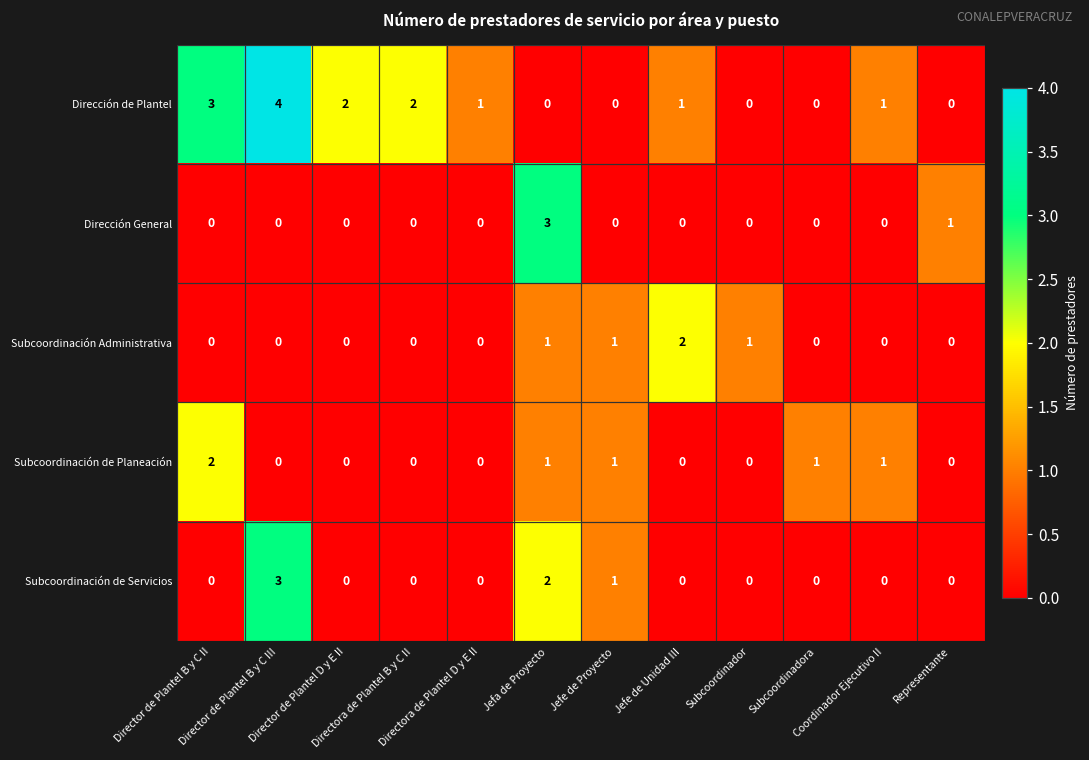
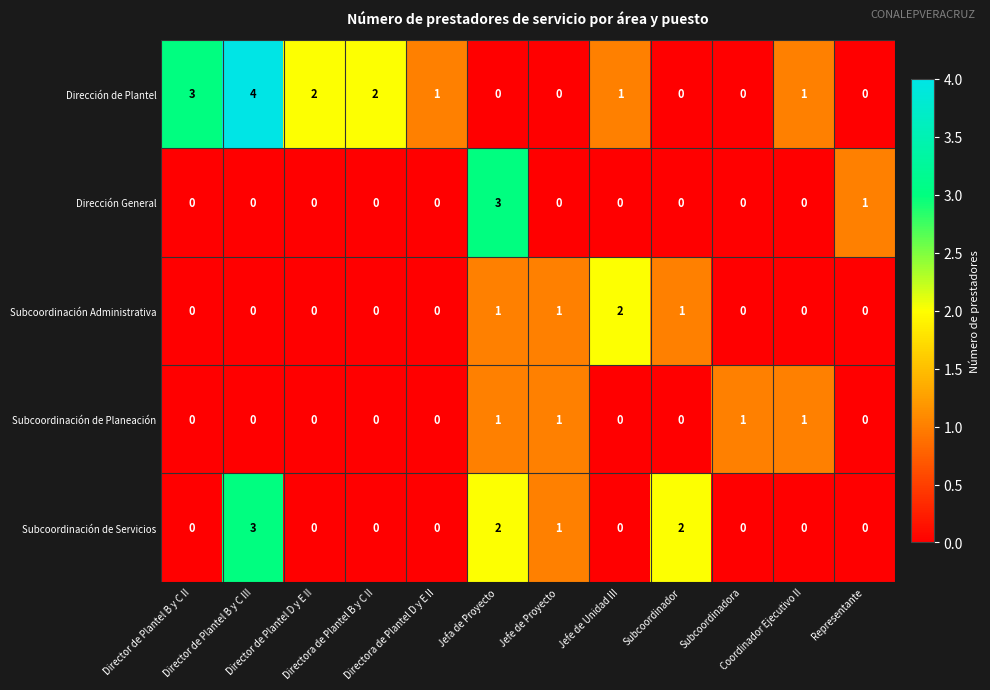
Subcoordinación de Planeación, Director de Plantel B y C II: 2 -> 0
Subcoordinación de Servicios, Subcoordinador: 0 -> 2
